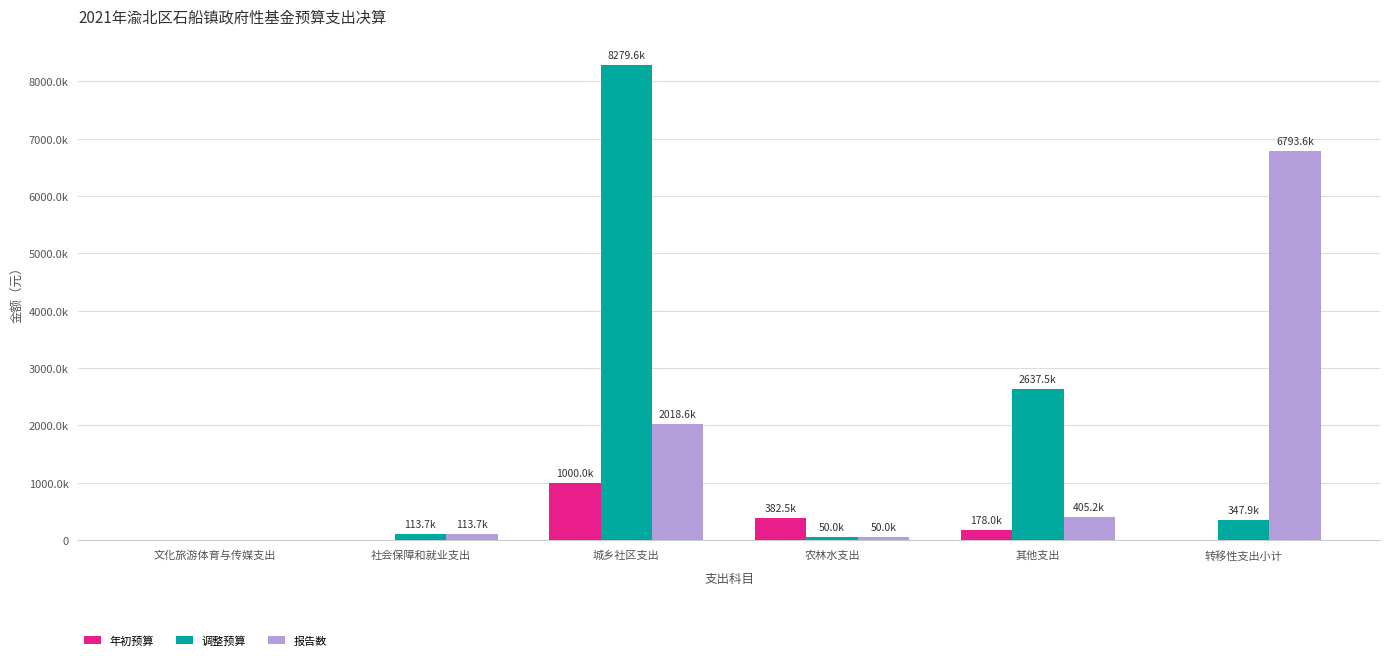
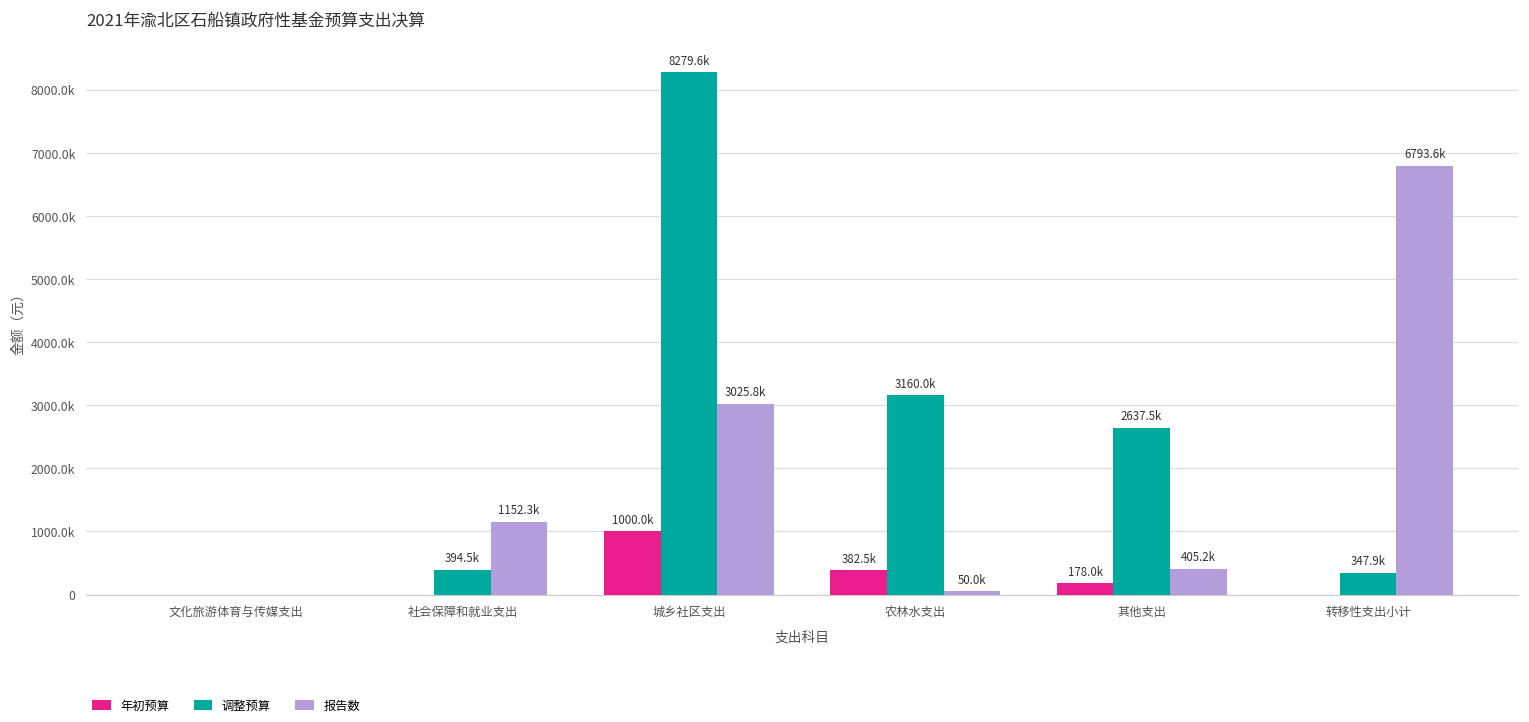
调整预算, 社会保障和就业支出: 113.7k -> 394.5k
报告数, 社会保障和就业支出: 113.7k -> 1152.3k
报告数, 城乡社区支出: 2018.6k -> 3025.8k
调整预算, 农林水支出: 50.0k -> 3160.0k
